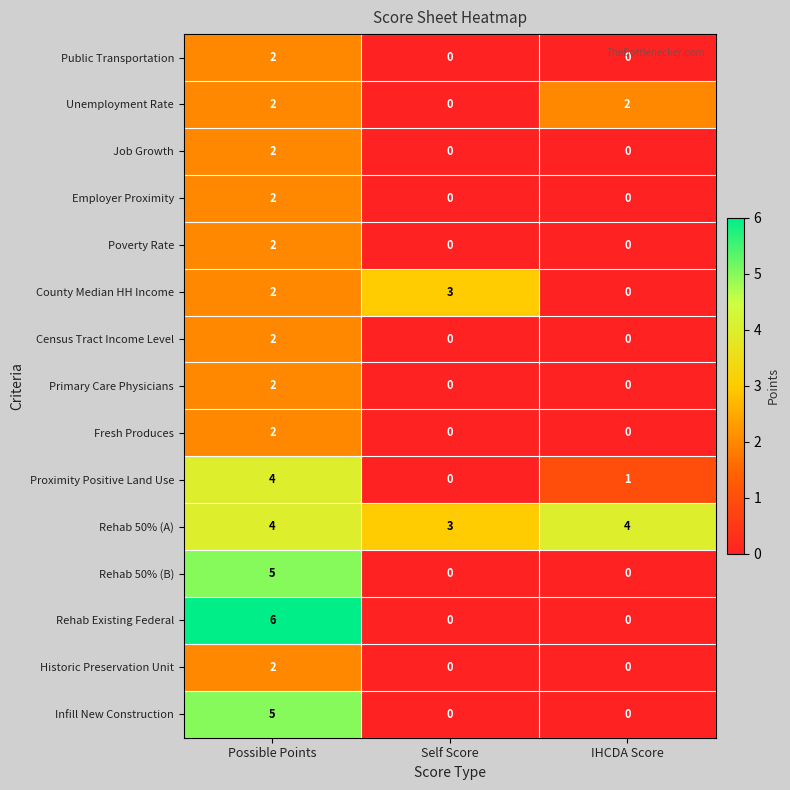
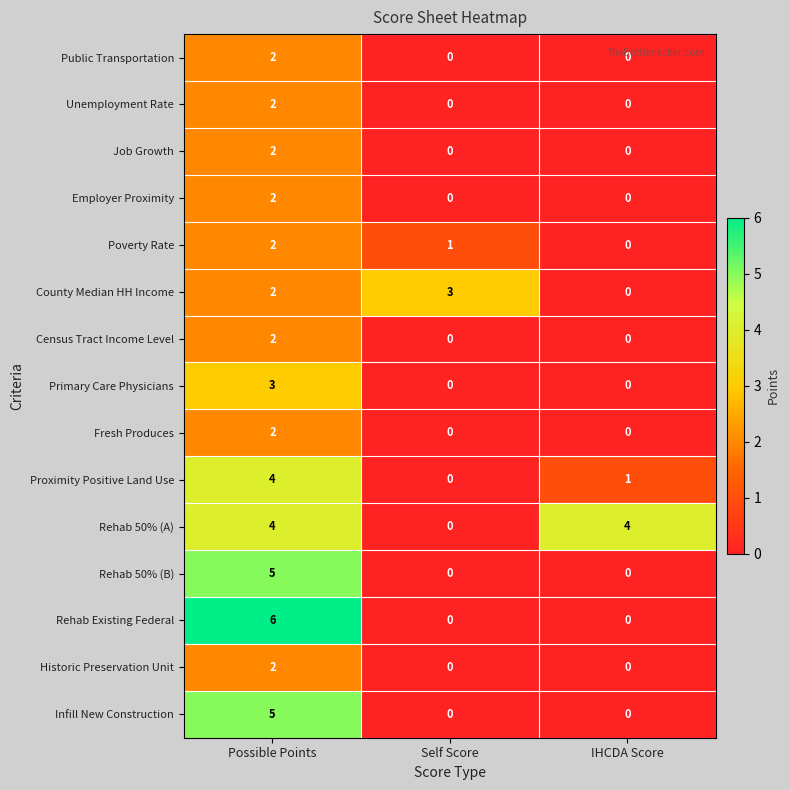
Unemployment Rate, IHCDA Score: 2 -> 0
Poverty Rate, Self Score: 0 -> 1
Primary Care Physicians, Possible Points: 2 -> 3
Rehab 50% (A), Self Score: 3 -> 0
